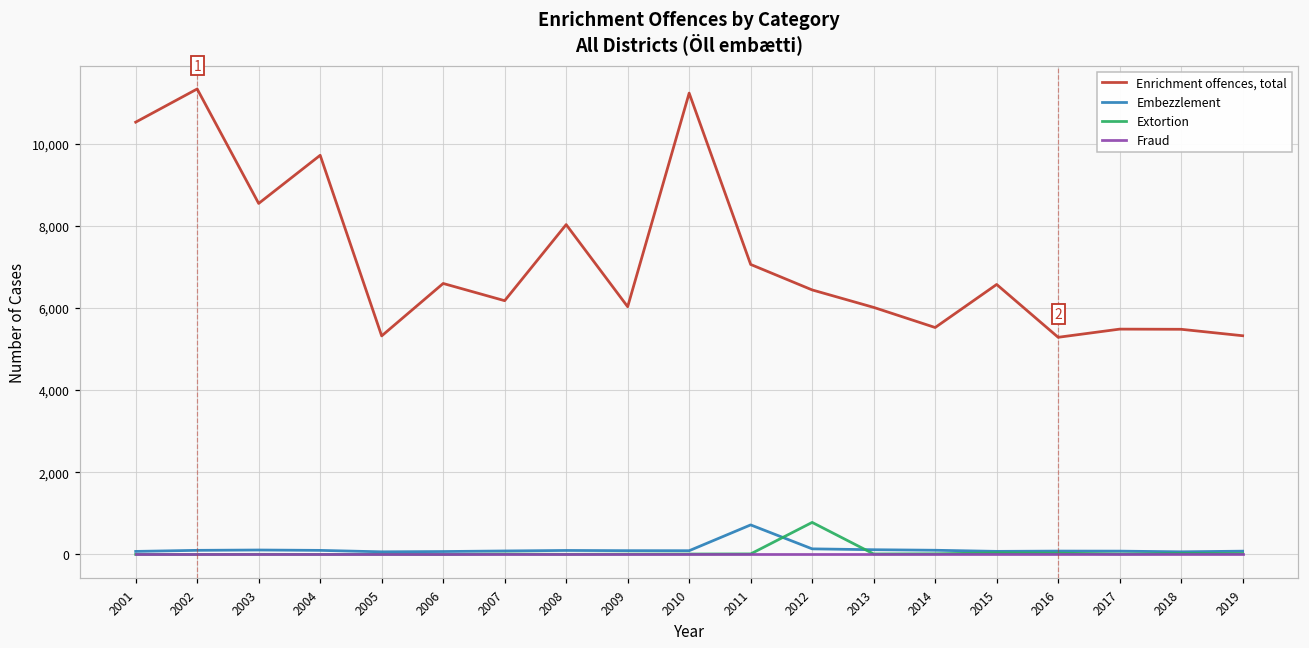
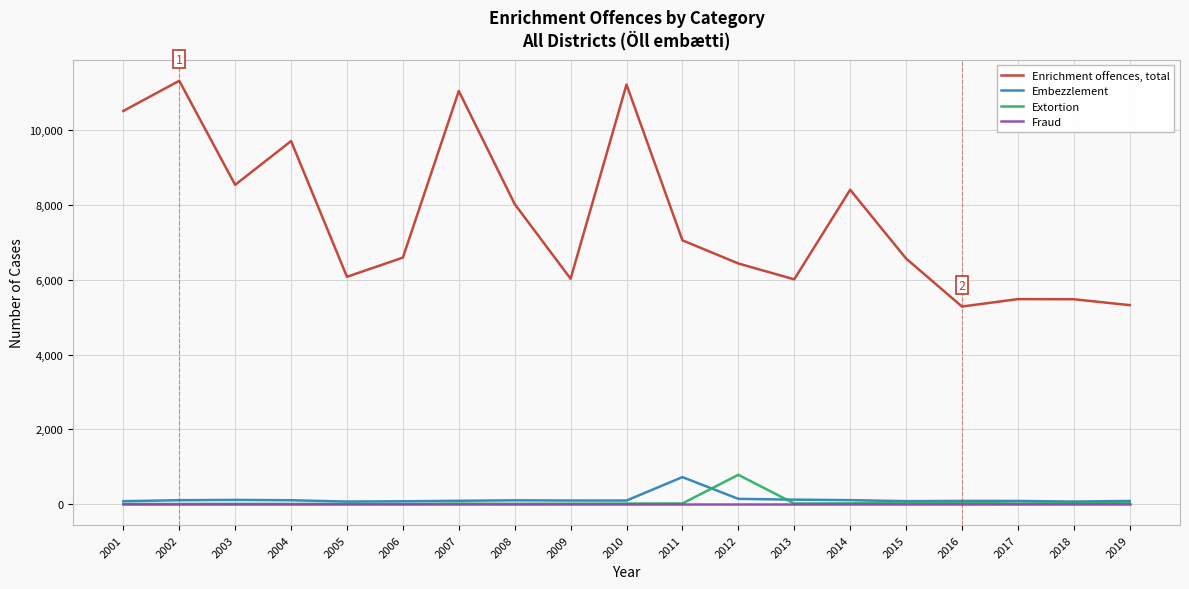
Enrichment offences, total, 2005: 5,300 -> 6,100
Enrichment offences, total, 2007: 6,200 -> 11,100
Enrichment offences, total, 2014: 5,500 -> 8,400
